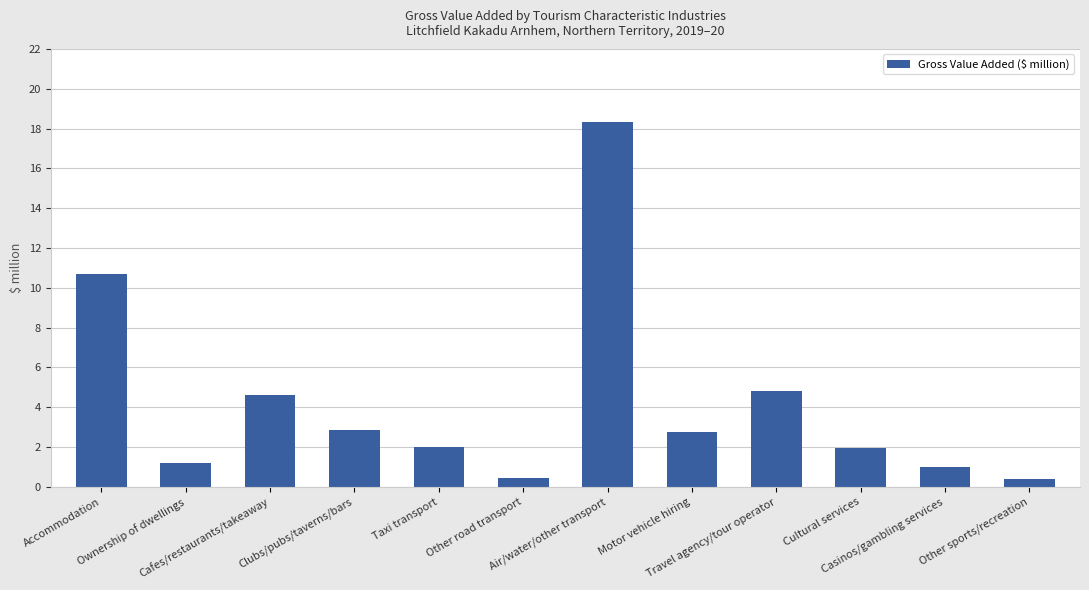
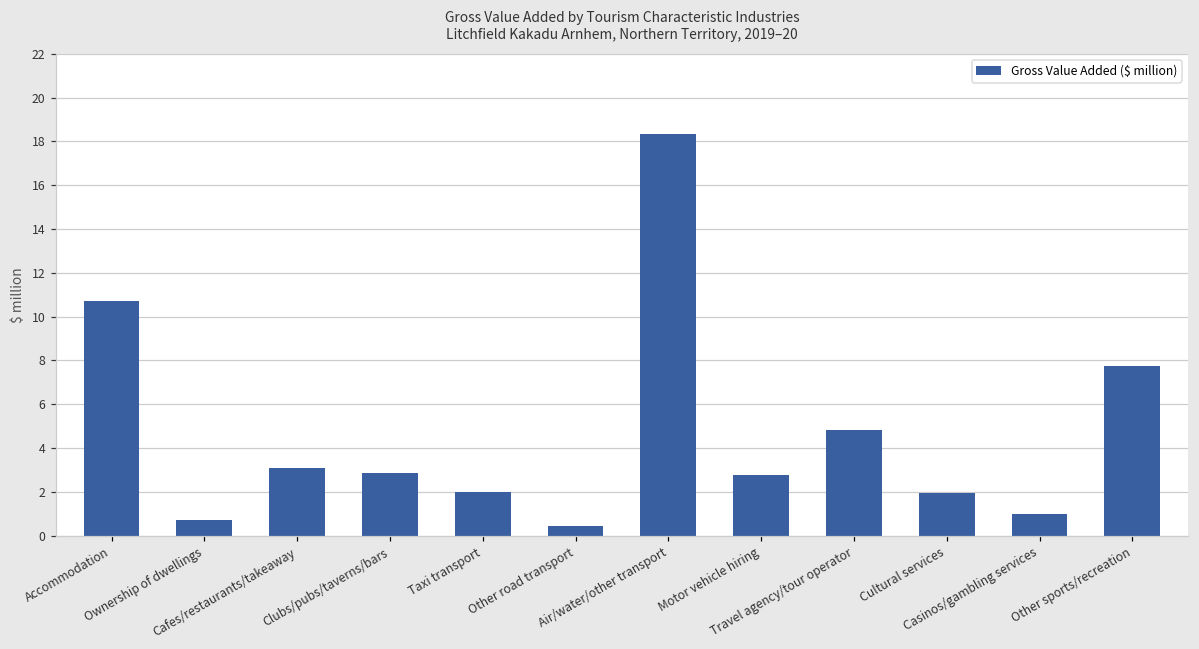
Ownership of dwellings: 1.2 -> 0.7
Cafes/restaurants/takeaway: 4.6 -> 3.1
Other sports/recreation: 0.4 -> 7.7
